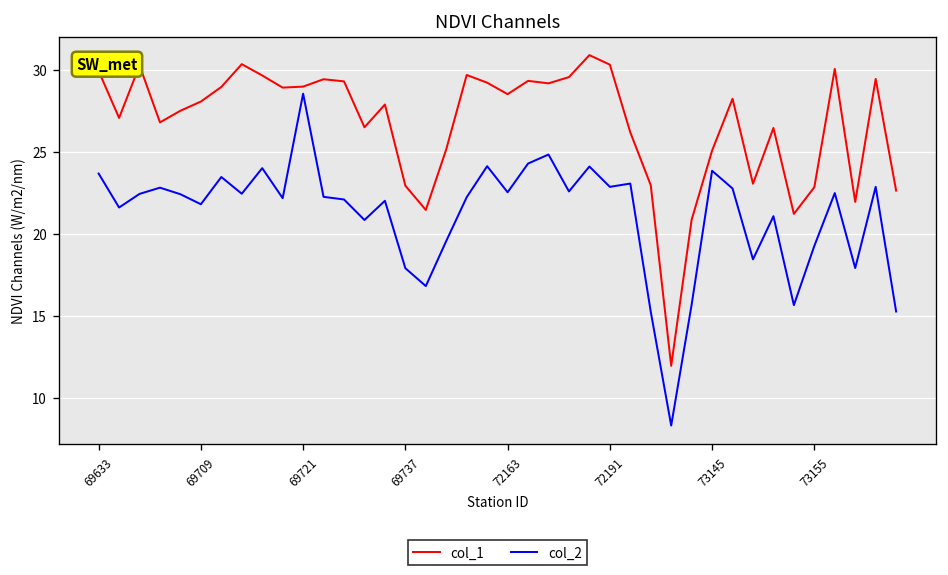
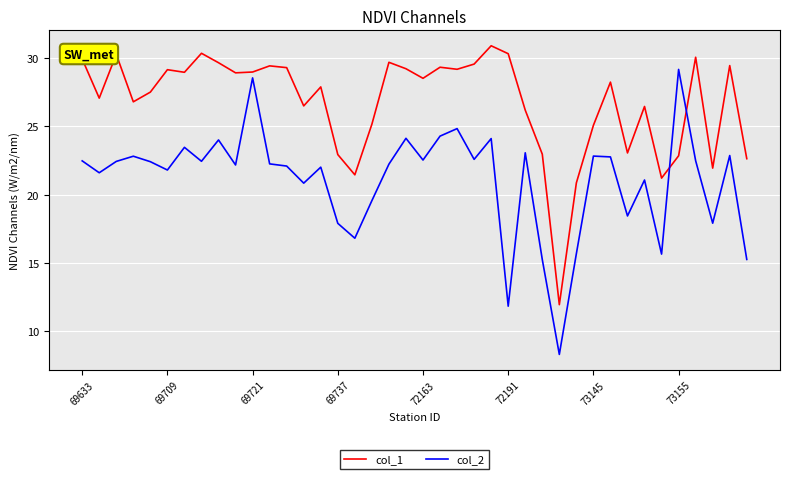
col_2, 69633: 23.7 -> 22.5
col_1, 69709: 28.1 -> 29.1
col_2, 72191: 22.9 -> 11.8
col_2, 73145: 23.8 -> 22.8
col_2, 73155: 19.3 -> 29.2
